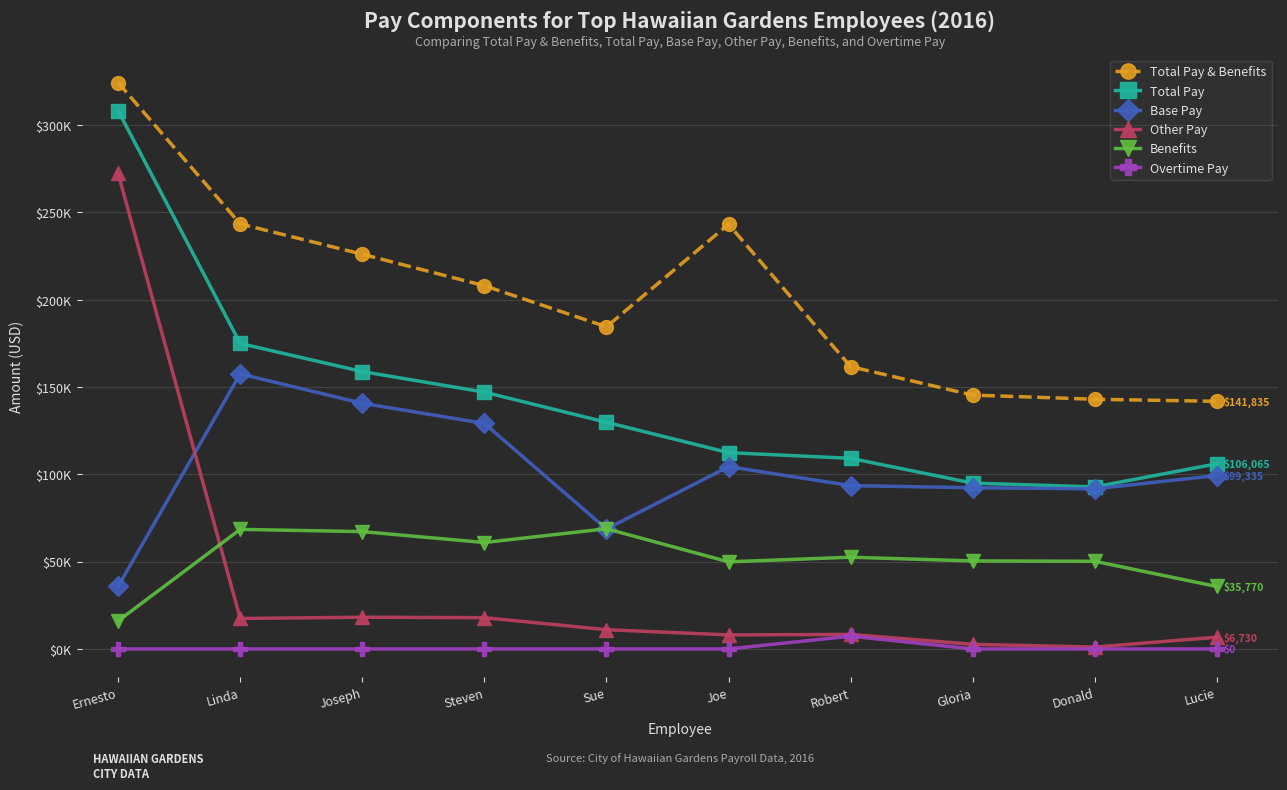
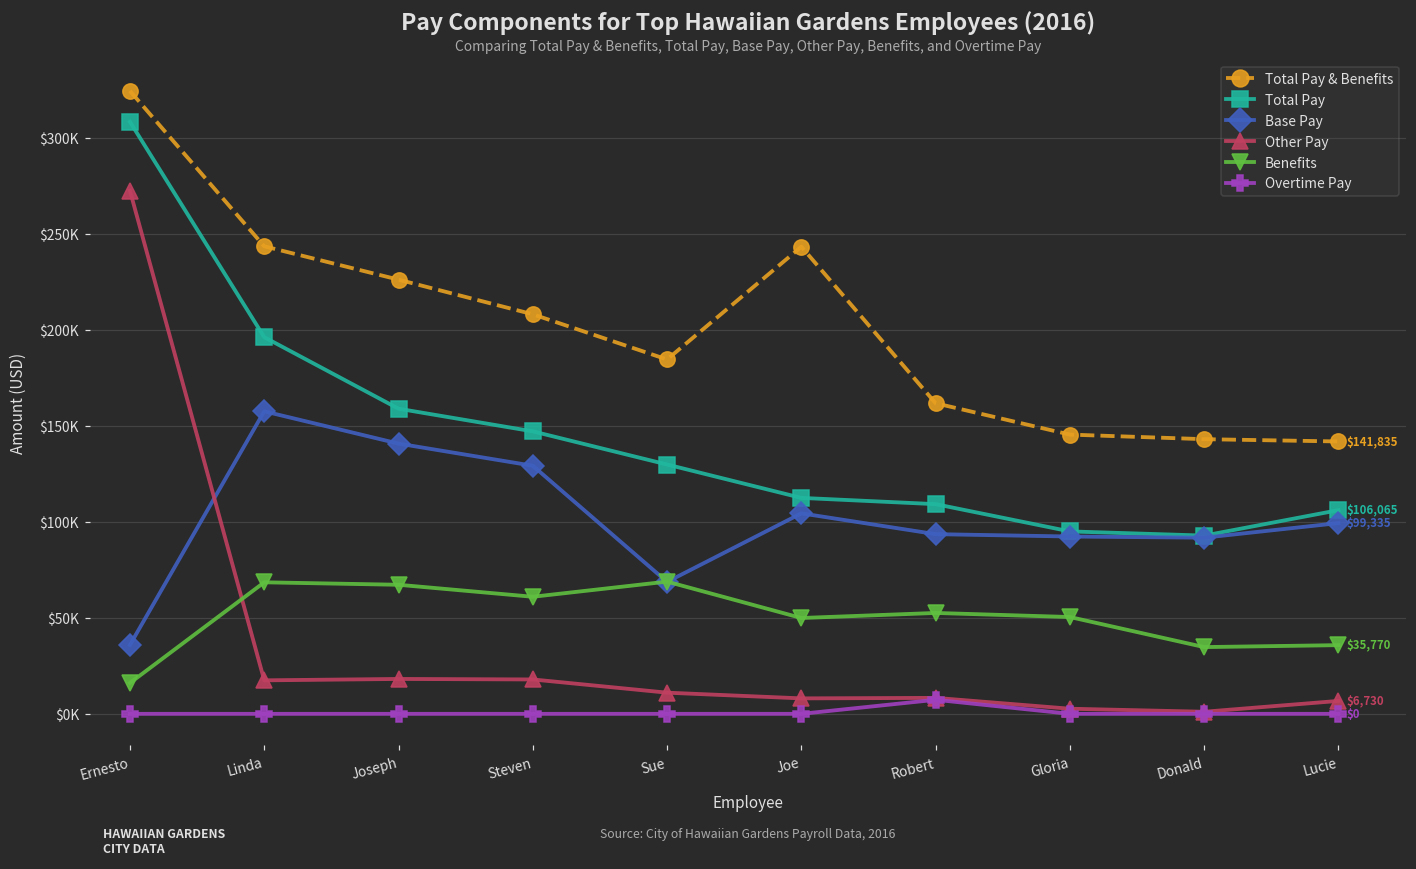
Total Pay, Linda: $175000 -> $196000
Benefits, Donald: $50000 -> $35000
